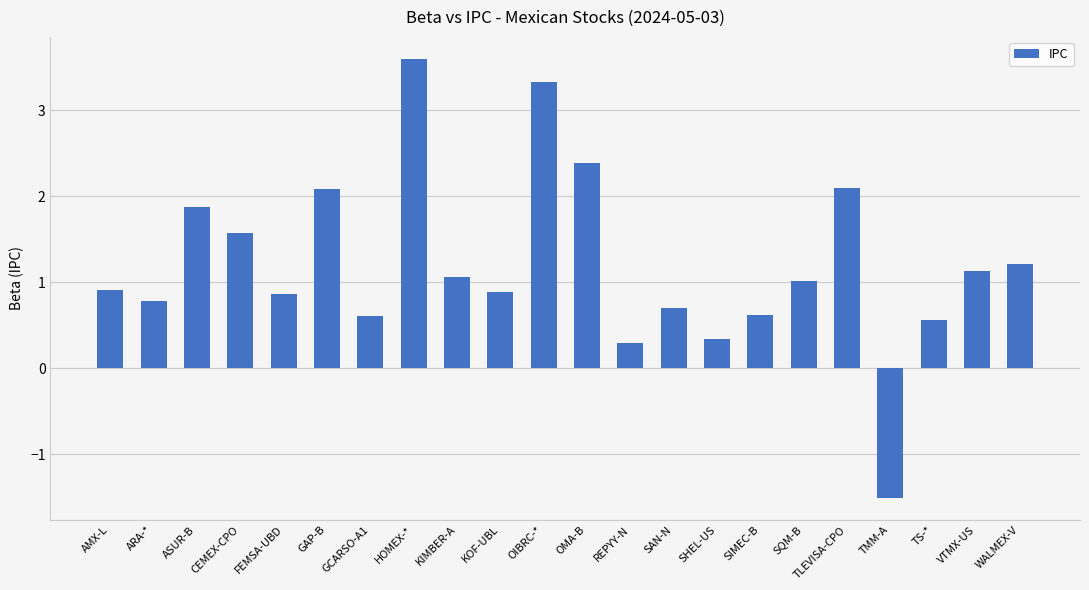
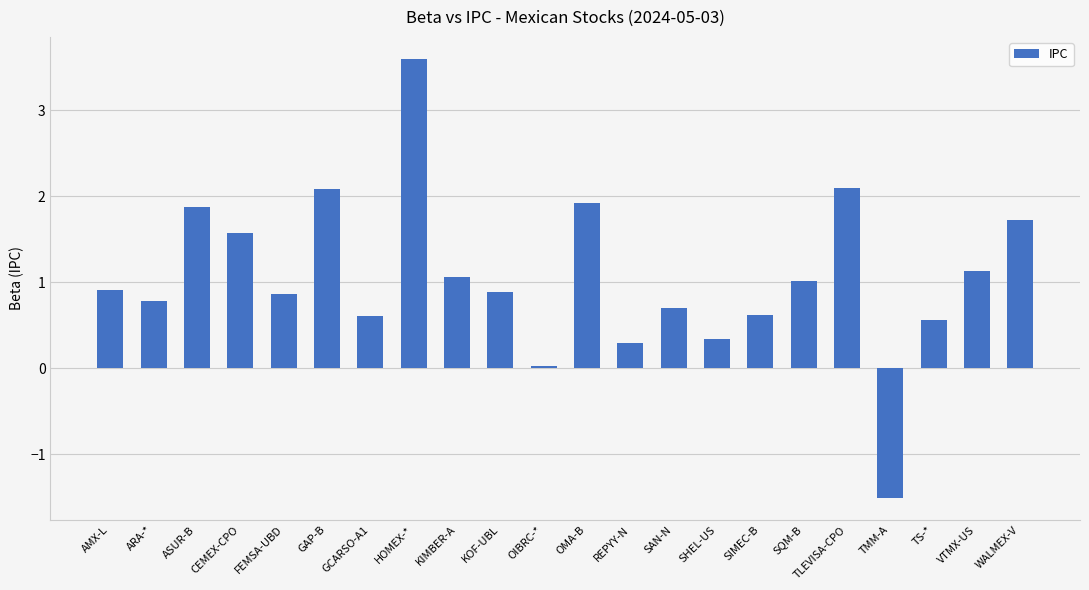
OIBRC-*: 3.3 -> 0.0
OMA-B: 2.4 -> 1.9
WALMEX-V: 1.2 -> 1.7
